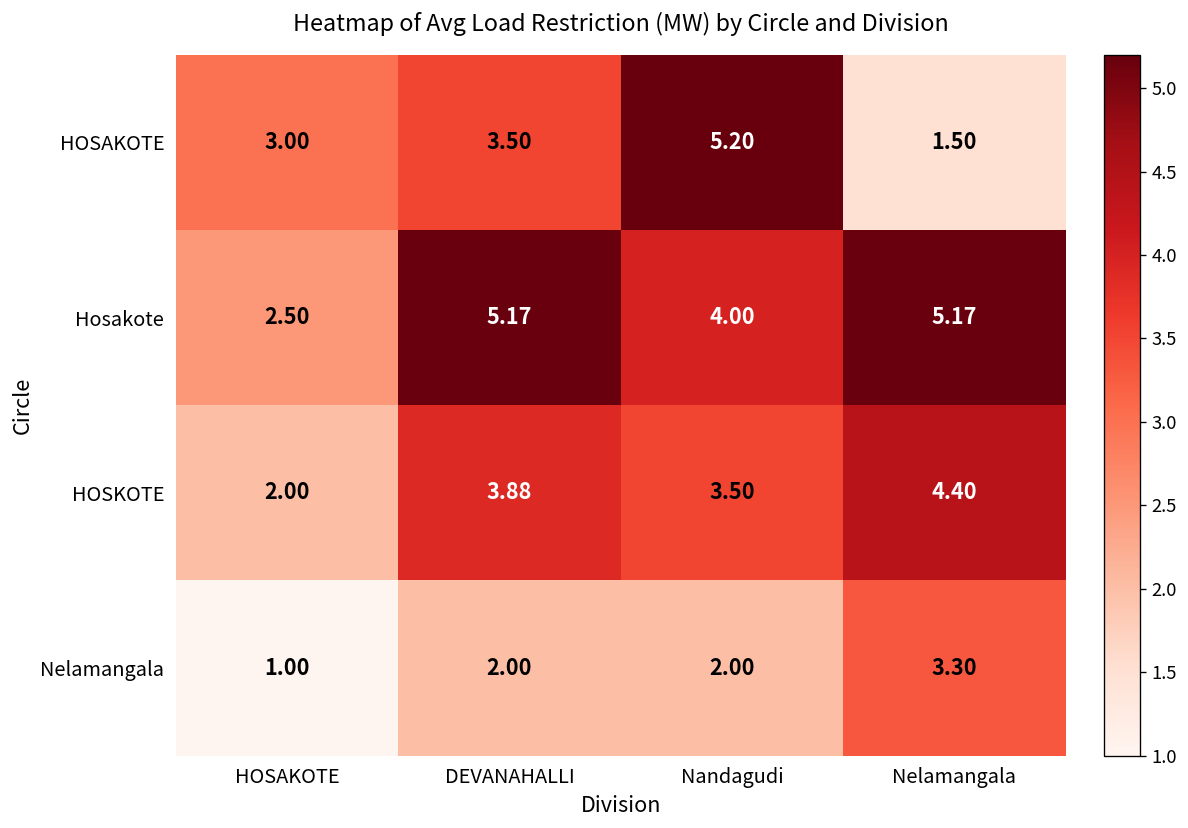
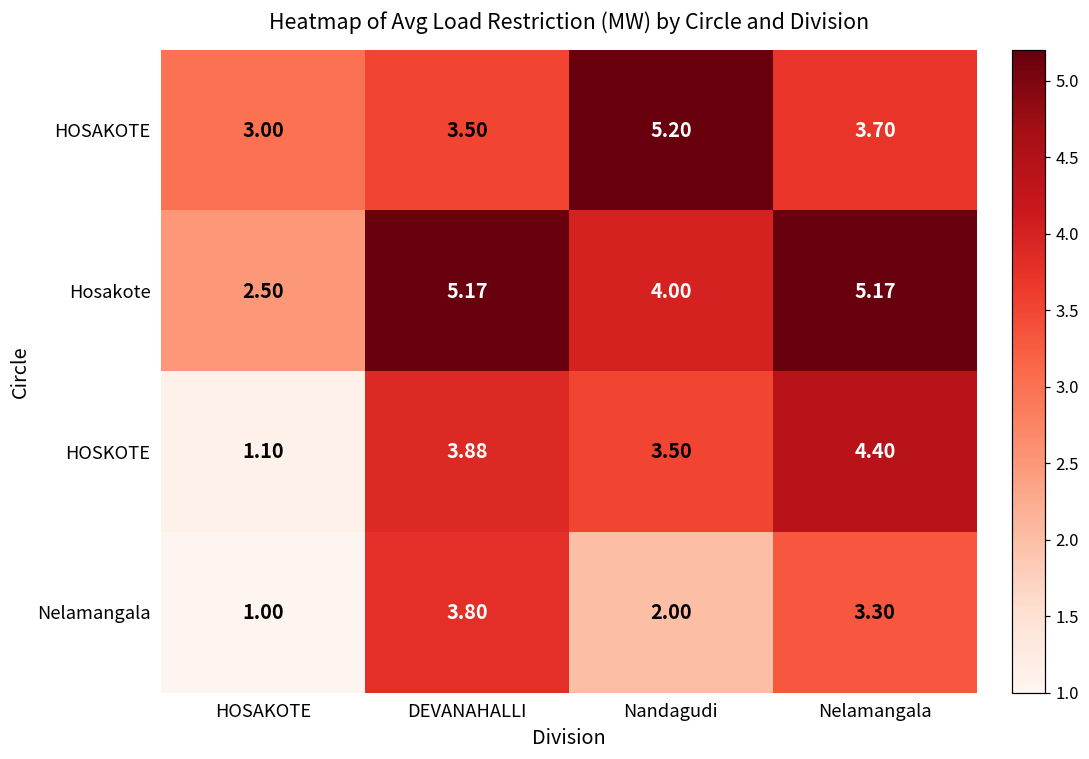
HOSAKOTE, Nelamangala: 1.50 -> 3.70
HOSKOTE, HOSAKOTE: 2.00 -> 1.10
Nelamangala, DEVANAHALLI: 2.00 -> 3.80
